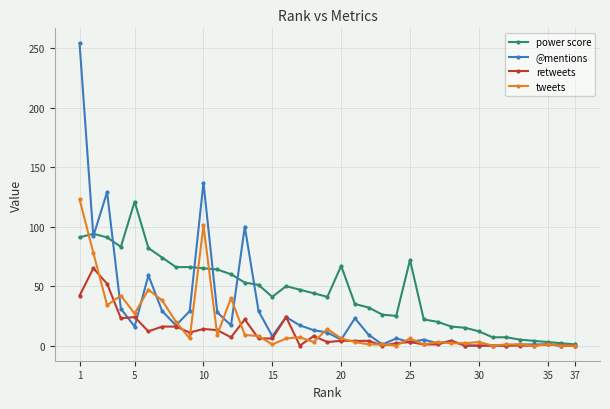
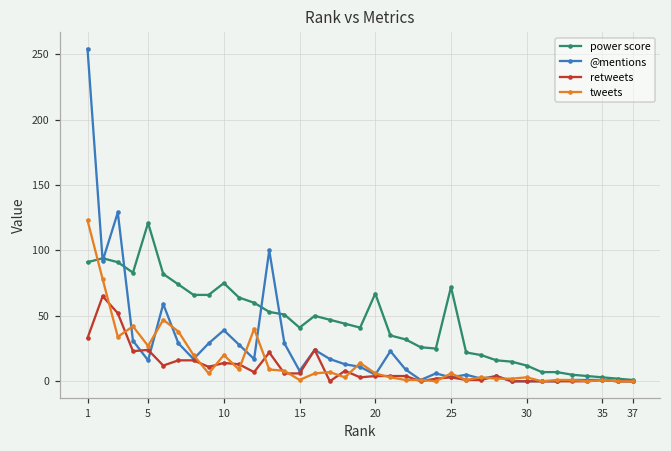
retweets, 1: 42 -> 33
power score, 10: 65 -> 75
@mentions, 10: 137 -> 39
tweets, 10: 101 -> 20
